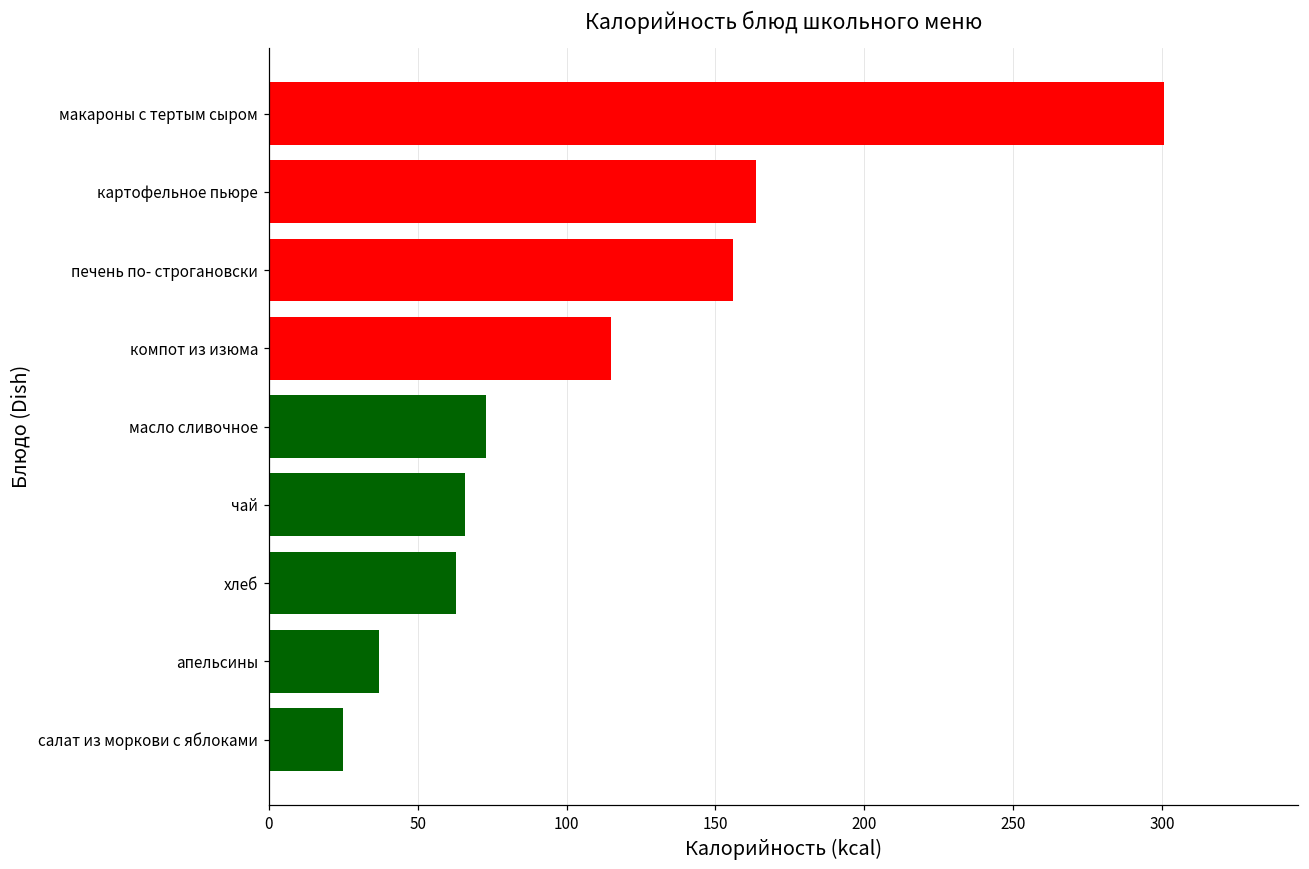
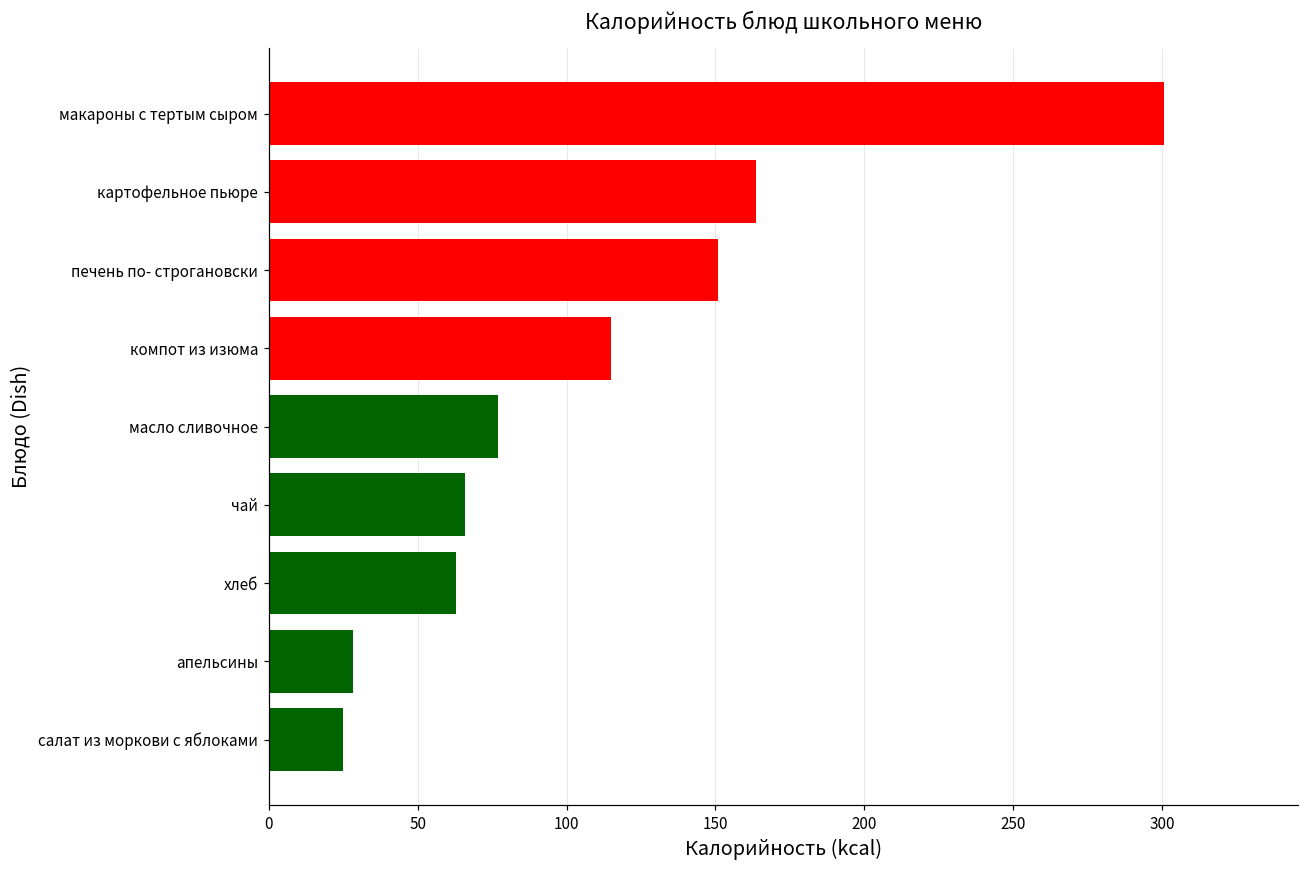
печень по- строгановски: 156 -> 151
масло сливочное: 73 -> 77
апельсины: 37 -> 28
